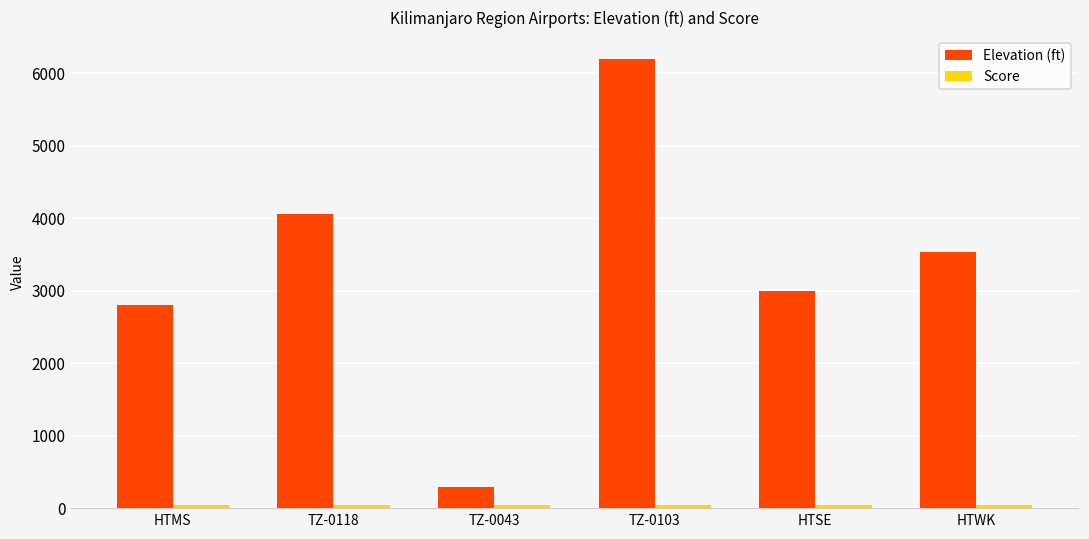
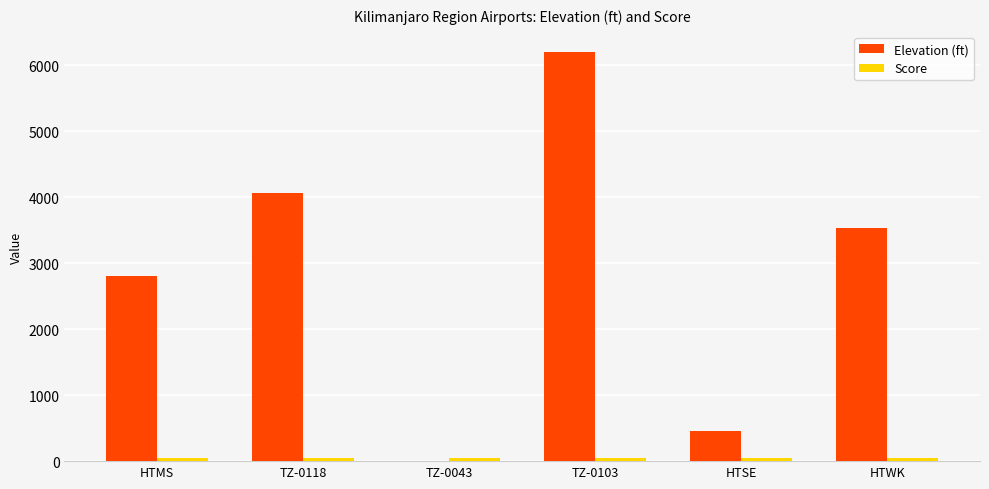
Elevation (ft), TZ-0043: 300 -> 0
Elevation (ft), HTSE: 3000 -> 500
